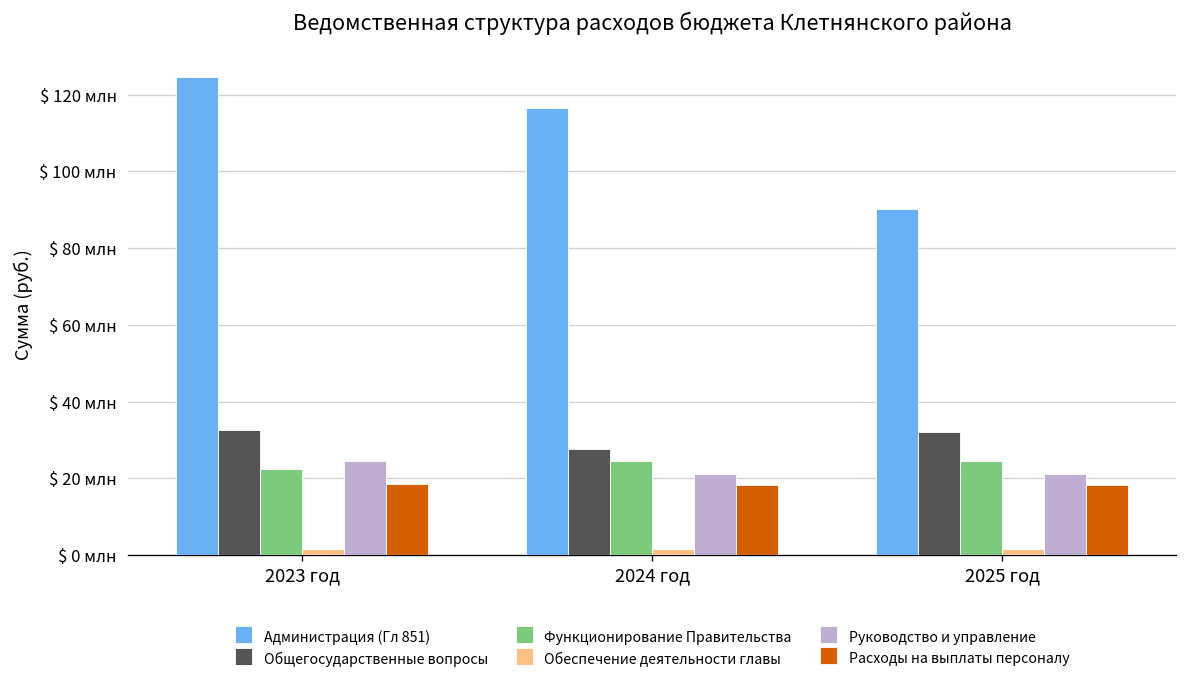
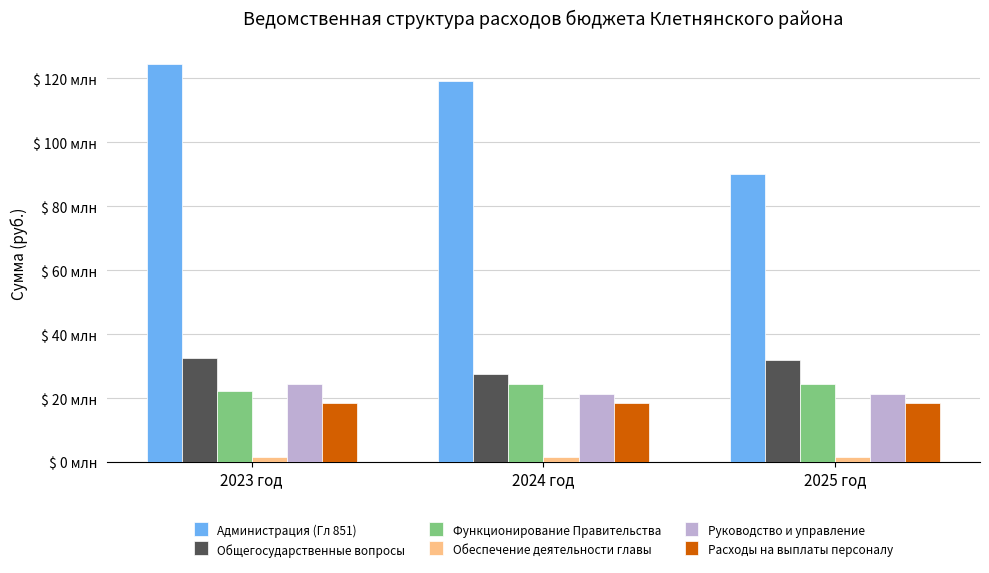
Администрация (Гл 851), 2024 год: $ 116 млн -> $ 119 млн
